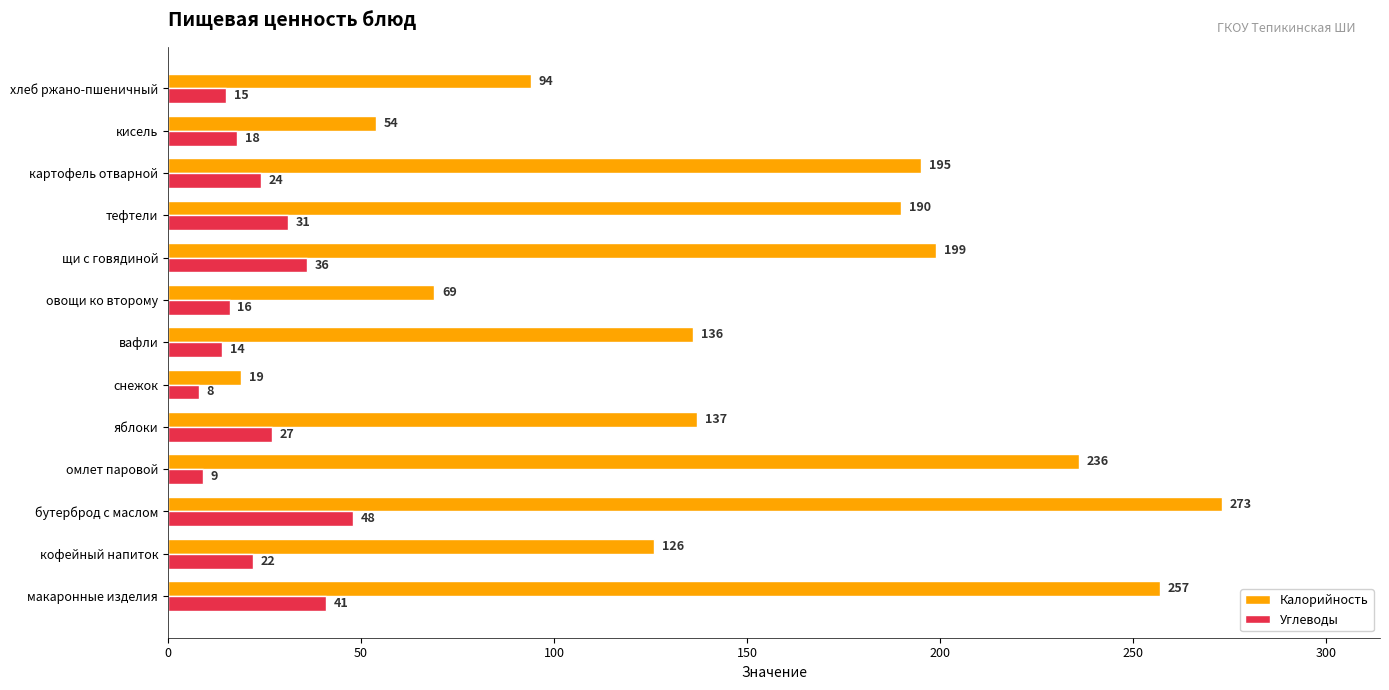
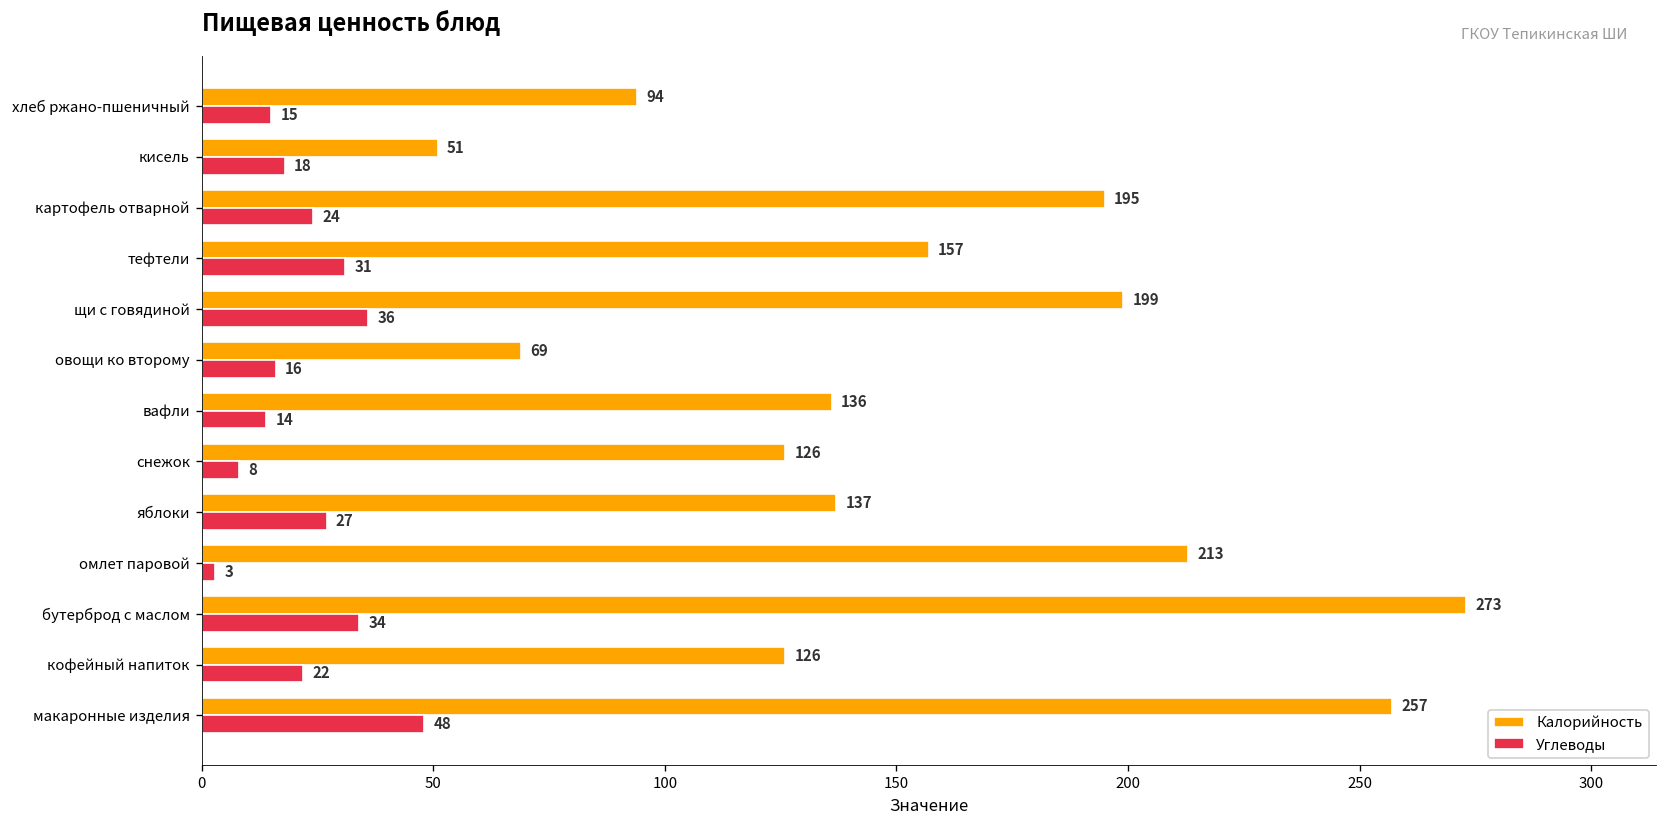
Калорийность, кисель: 54 -> 51
Калорийность, тефтели: 190 -> 157
Калорийность, снежок: 19 -> 126
Калорийность, омлет паровой: 236 -> 213
Углеводы, омлет паровой: 9 -> 3
Углеводы, бутерброд с маслом: 48 -> 34
Углеводы, макаронные изделия: 41 -> 48
